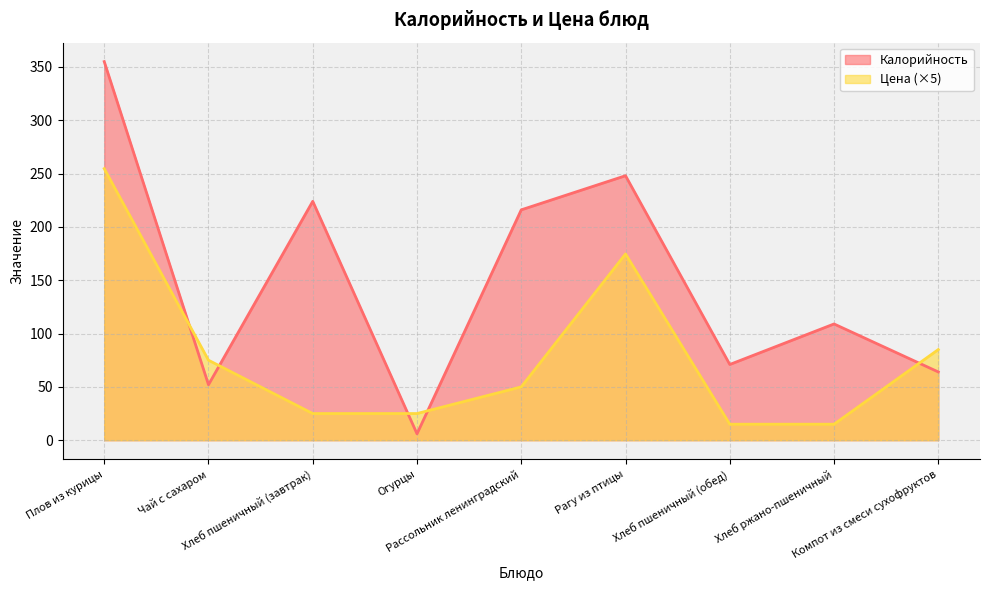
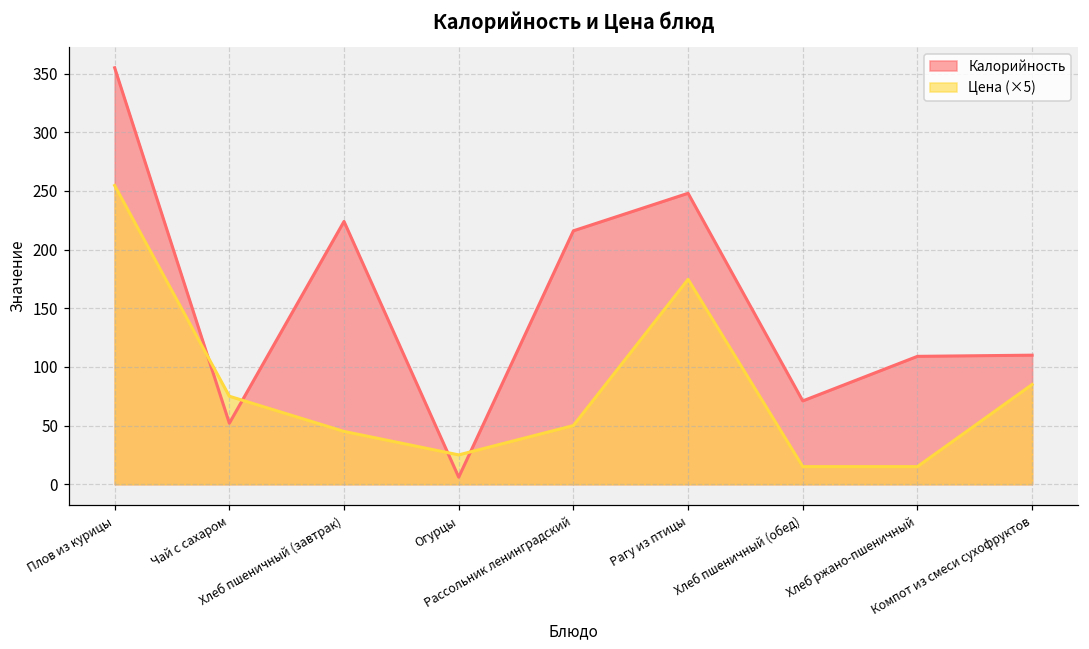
Цена (×5), Хлеб пшеничный (завтрак): 25 -> 45
Калорийность, Компот из смеси сухофруктов: 64 -> 110
